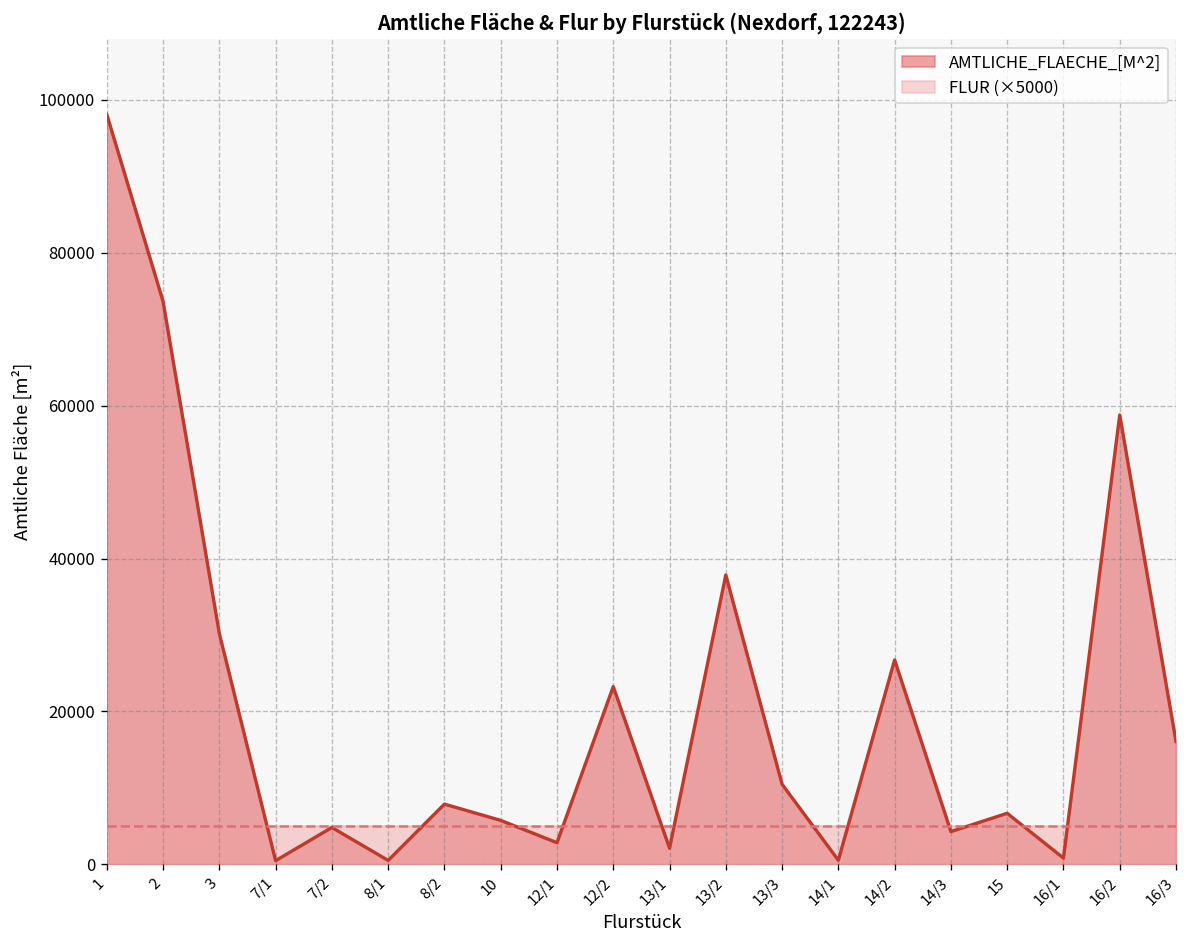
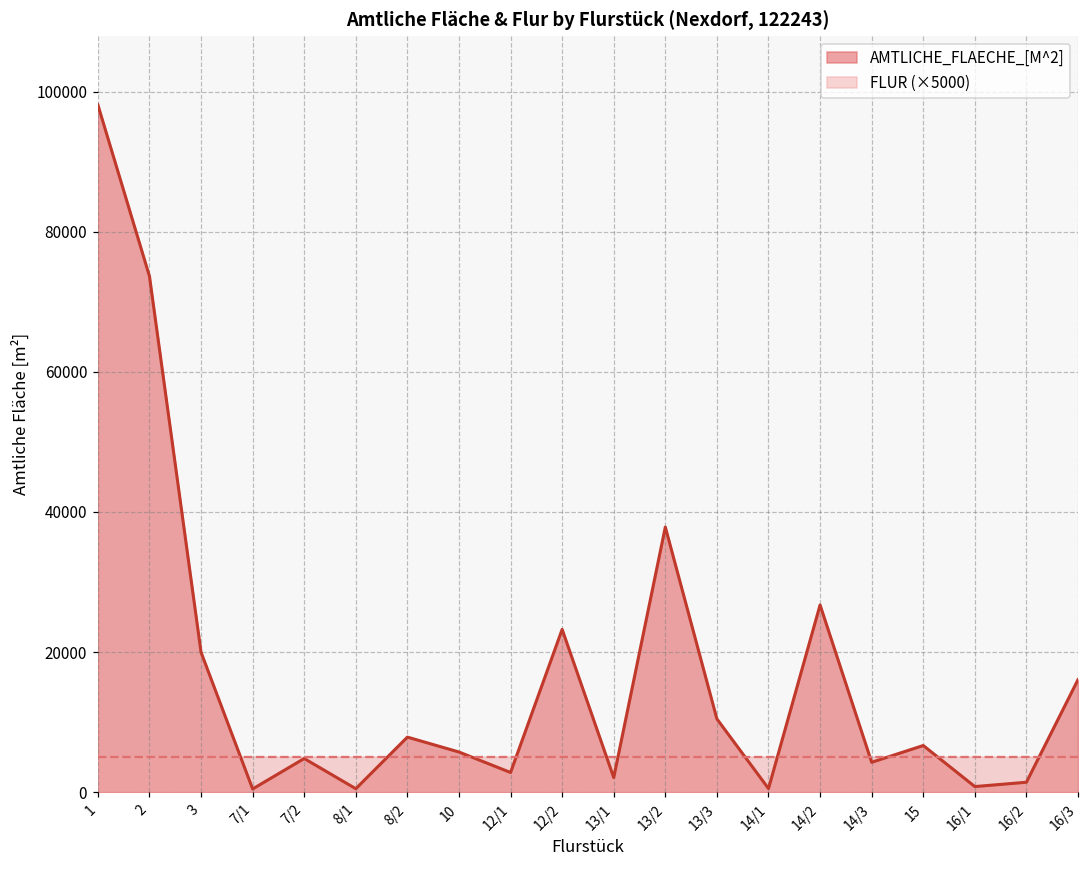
AMTLICHE_FLAECHE_[M^2], 3: 30000 -> 20000
AMTLICHE_FLAECHE_[M^2], 16/2: 59000 -> 1000
